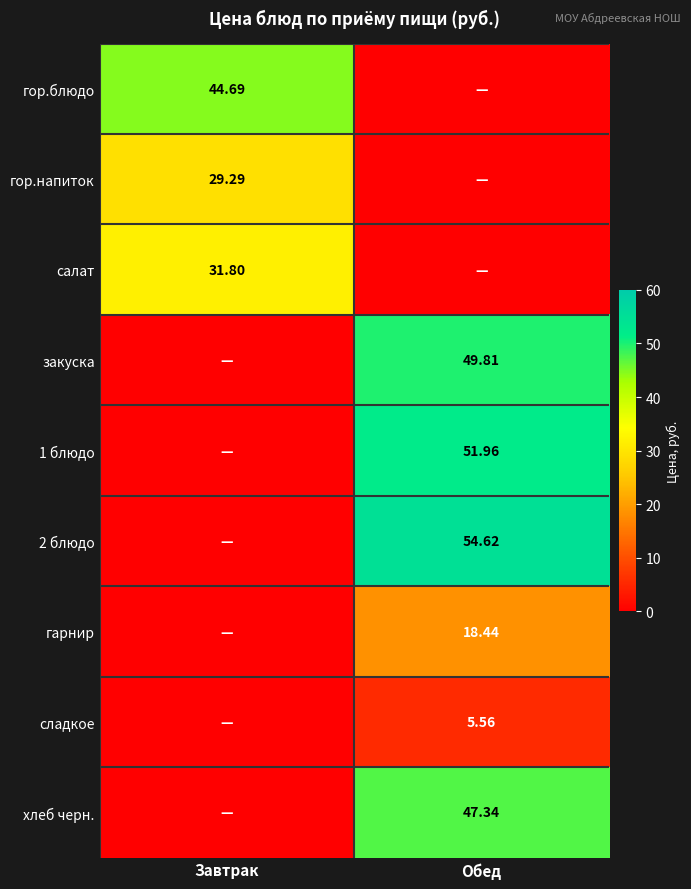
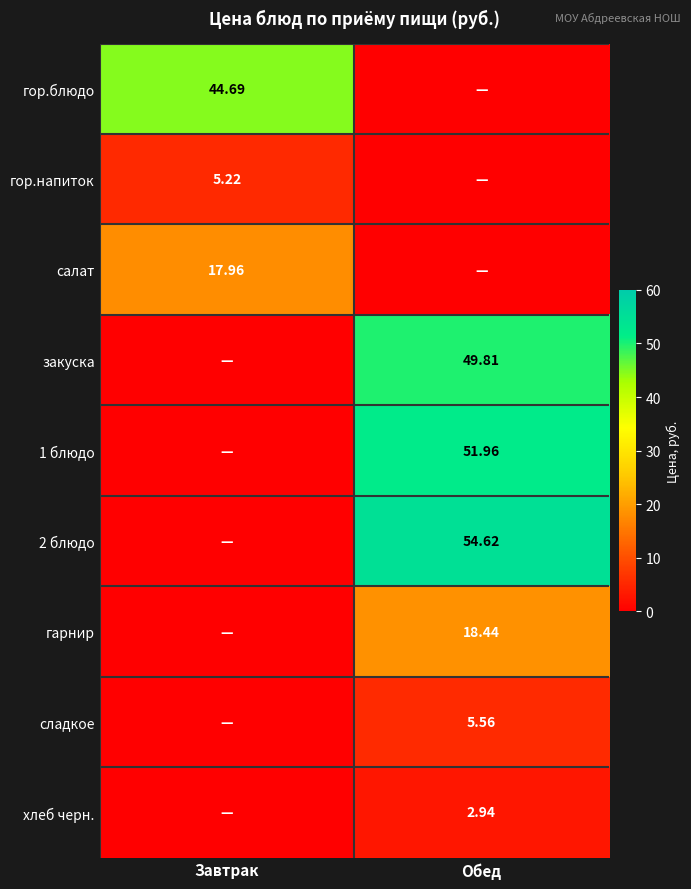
гор.напиток, Завтрак: 29.29 -> 5.22
салат, Завтрак: 31.80 -> 17.96
хлеб черн., Обед: 47.34 -> 2.94
